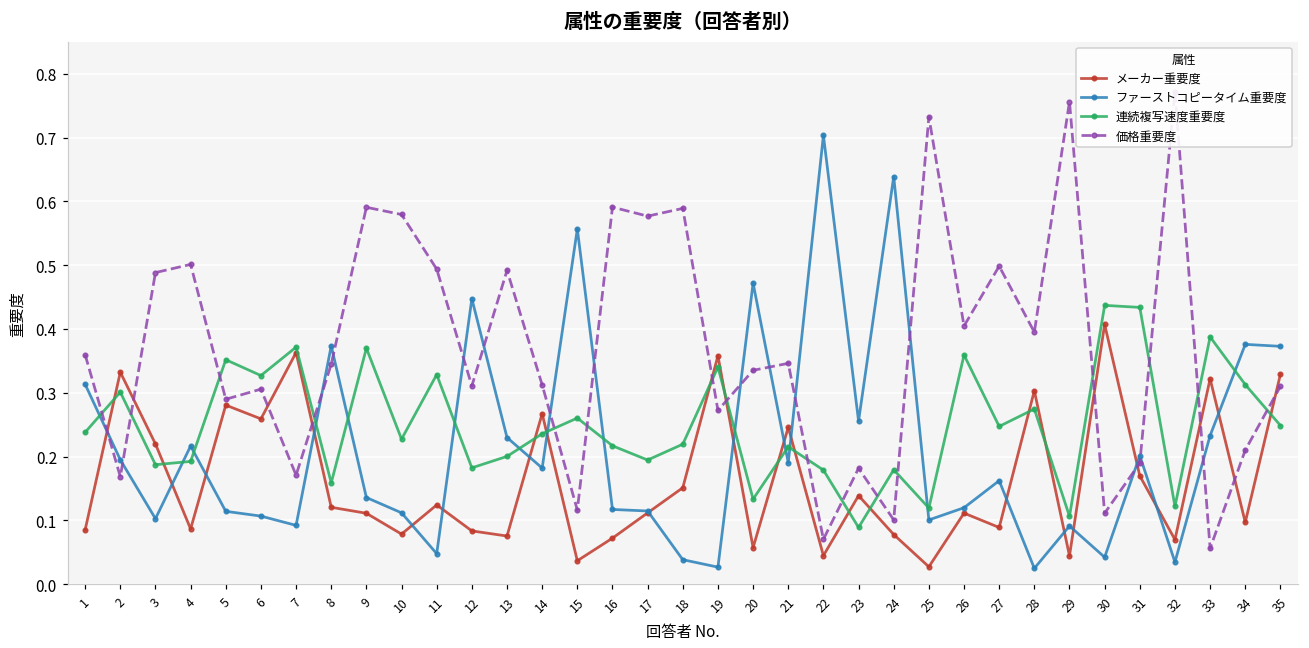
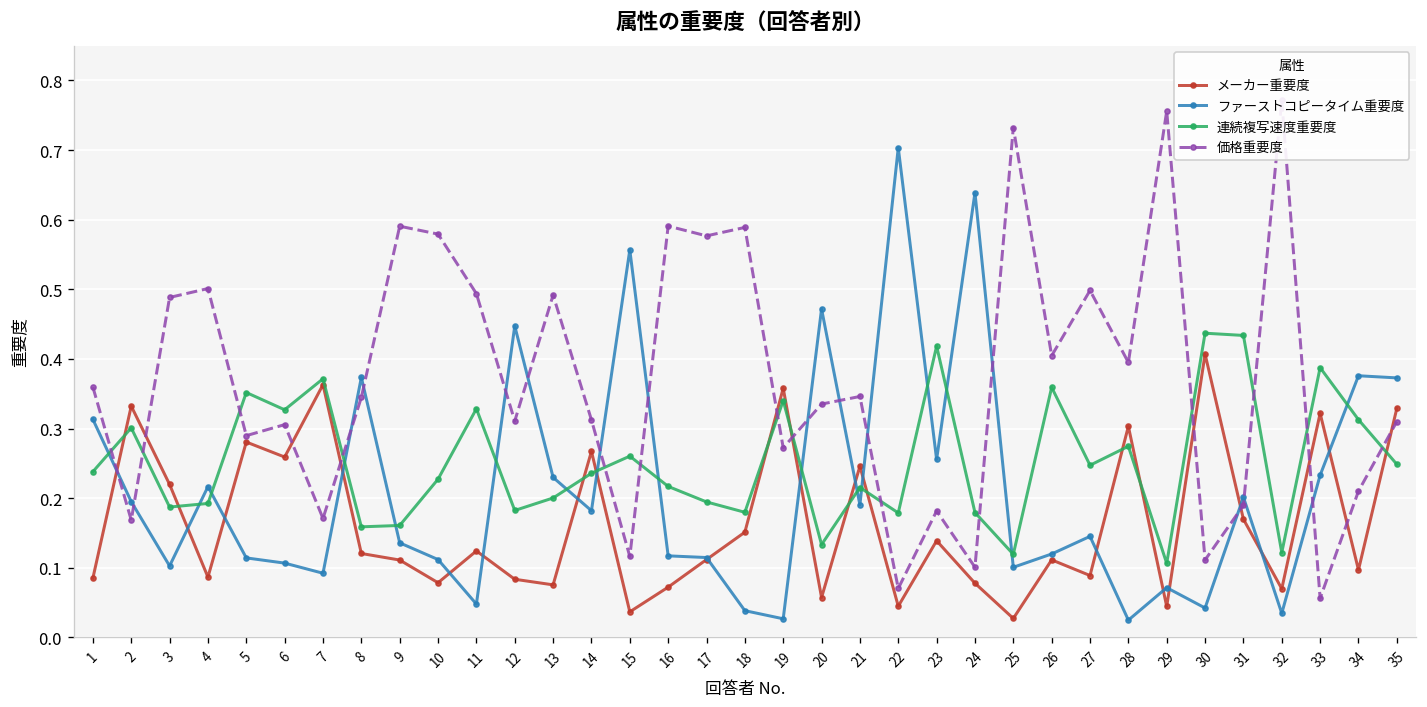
連続複写速度重要度, 9: 0.37 -> 0.16
連続複写速度重要度, 18: 0.22 -> 0.18
連続複写速度重要度, 23: 0.09 -> 0.42
ファーストコピータイム重要度, 27: 0.16 -> 0.15
ファーストコピータイム重要度, 29: 0.09 -> 0.07
